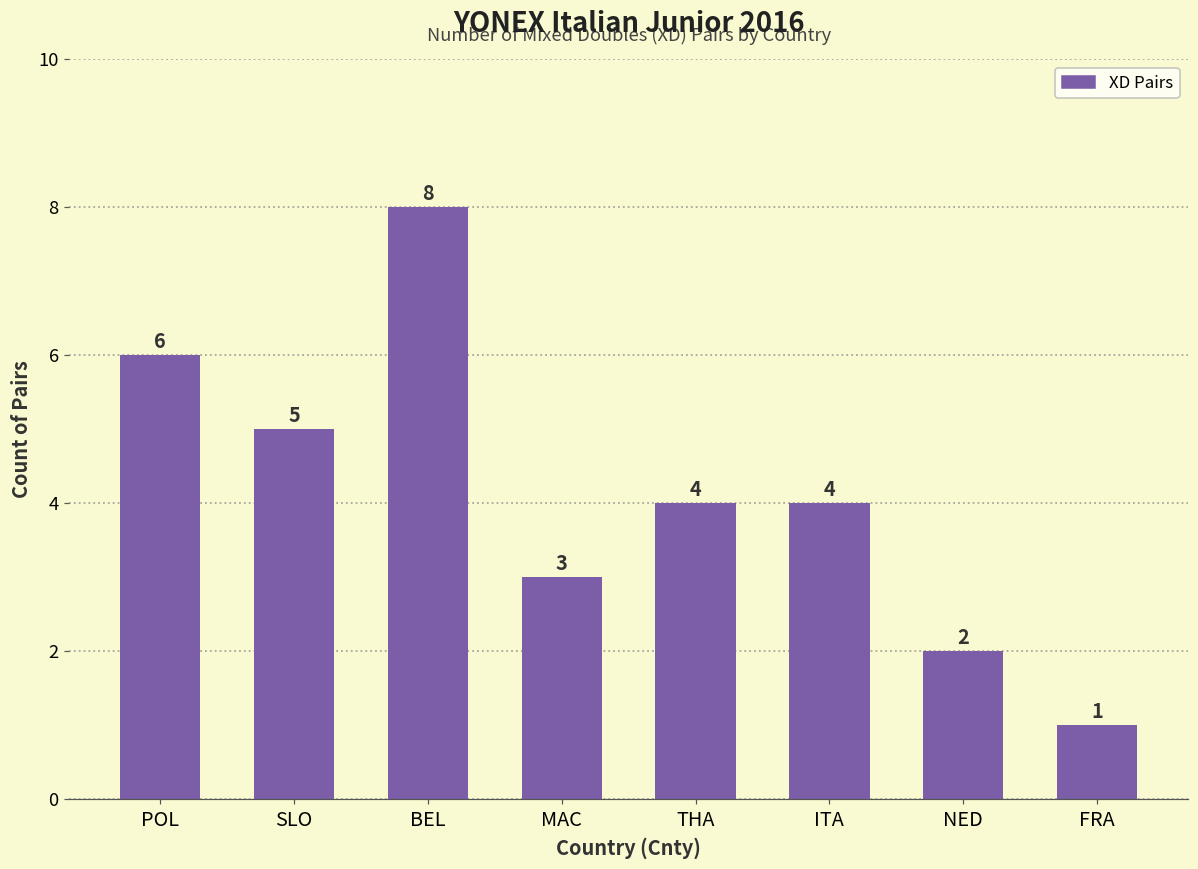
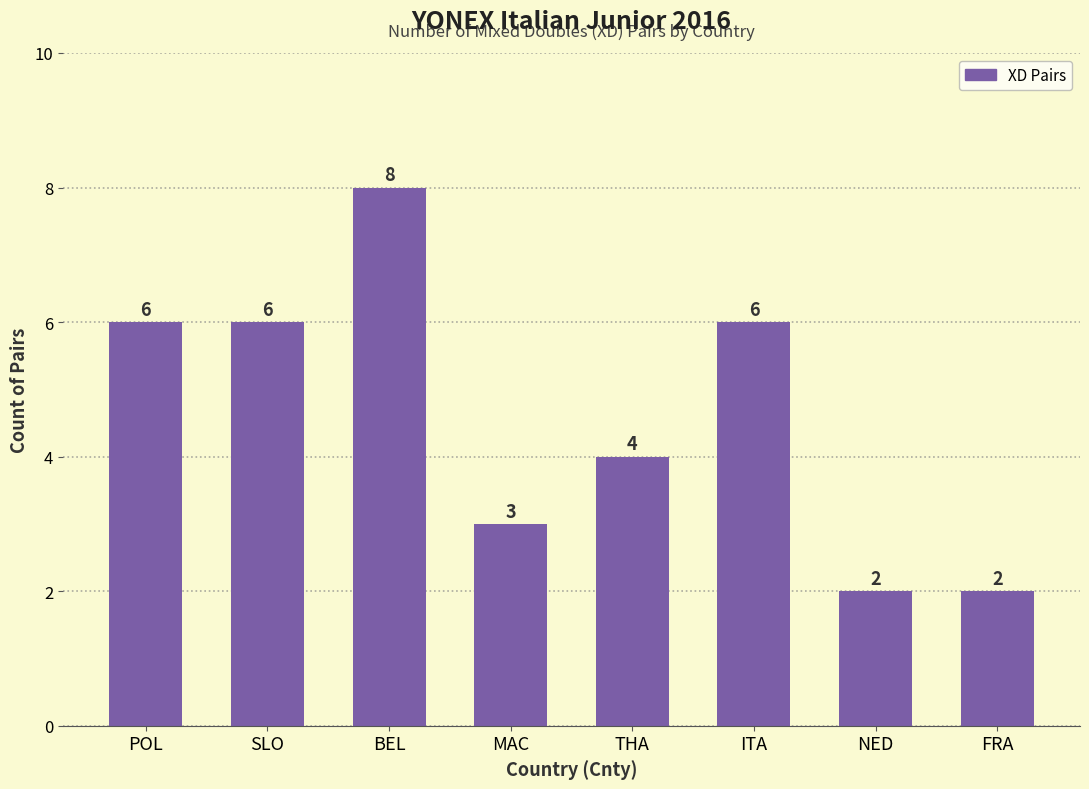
SLO: 5 -> 6
ITA: 4 -> 6
FRA: 1 -> 2
